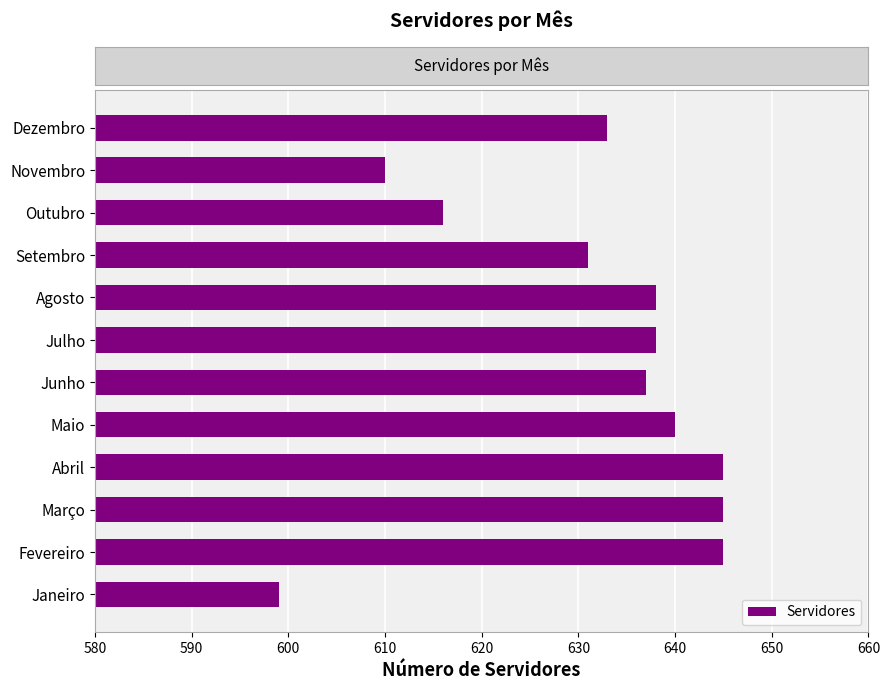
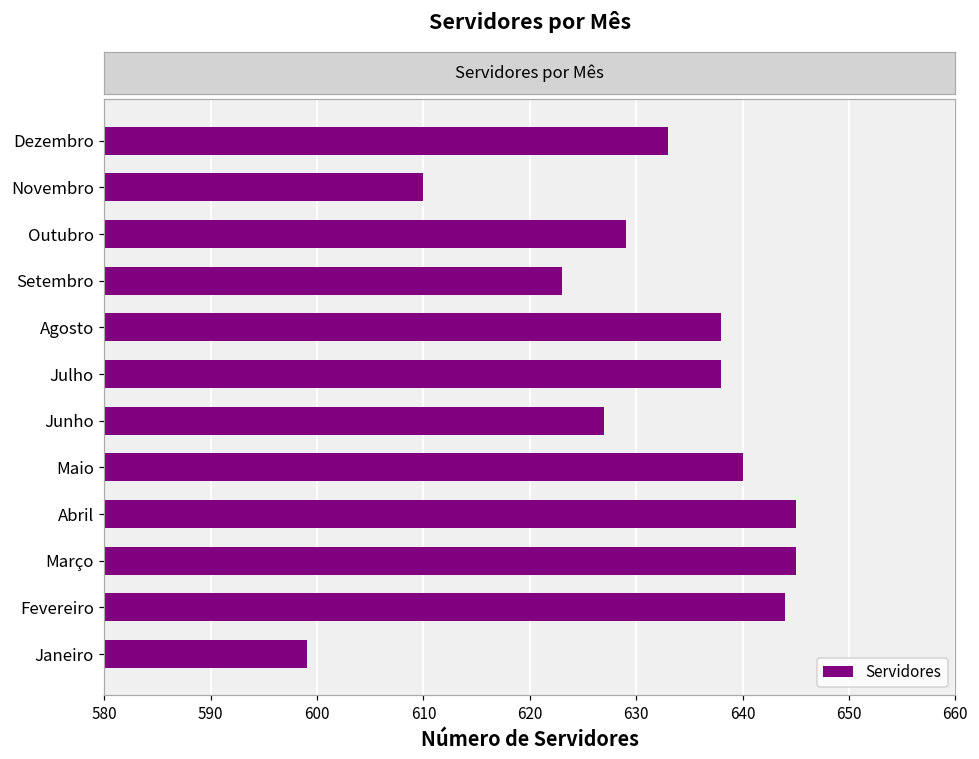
Outubro: 616 -> 629
Setembro: 631 -> 623
Junho: 637 -> 627
Fevereiro: 645 -> 644
